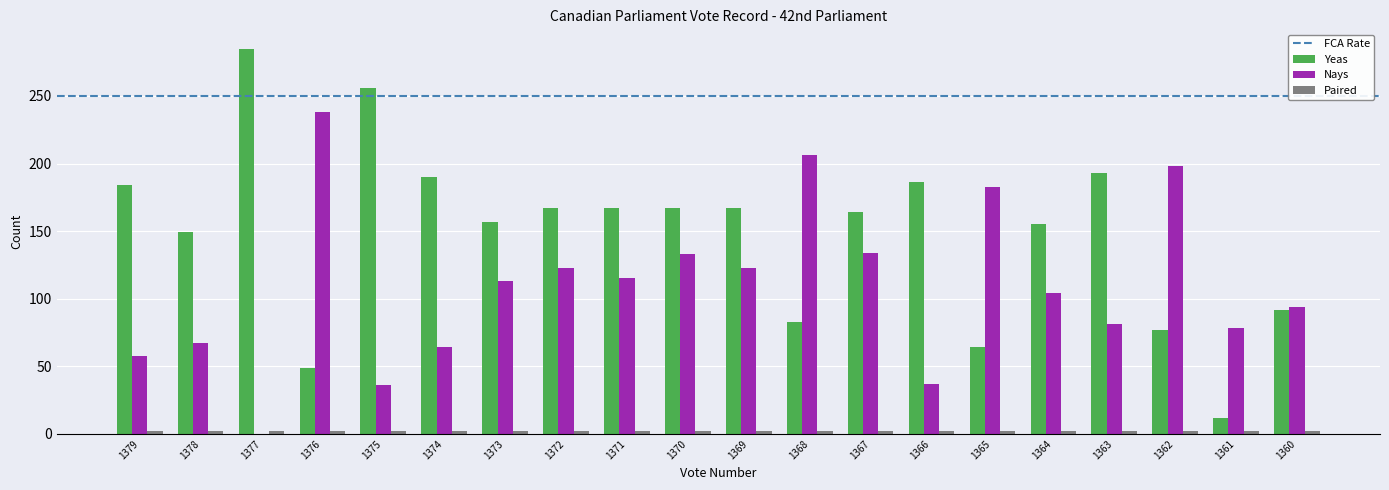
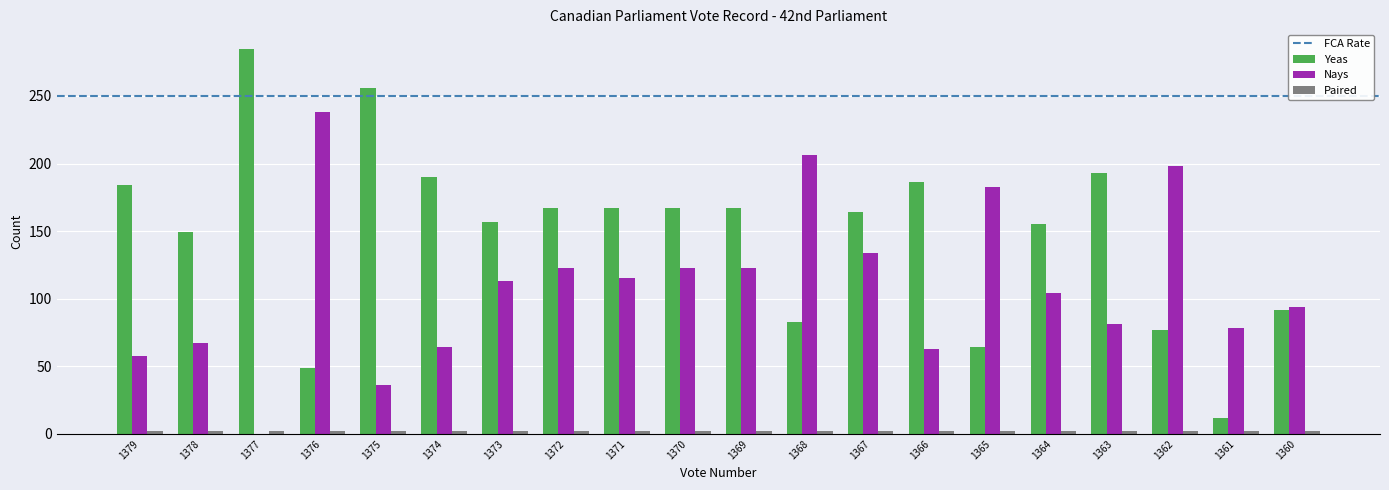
Nays, 1370: 133 -> 123
Nays, 1366: 37 -> 63
